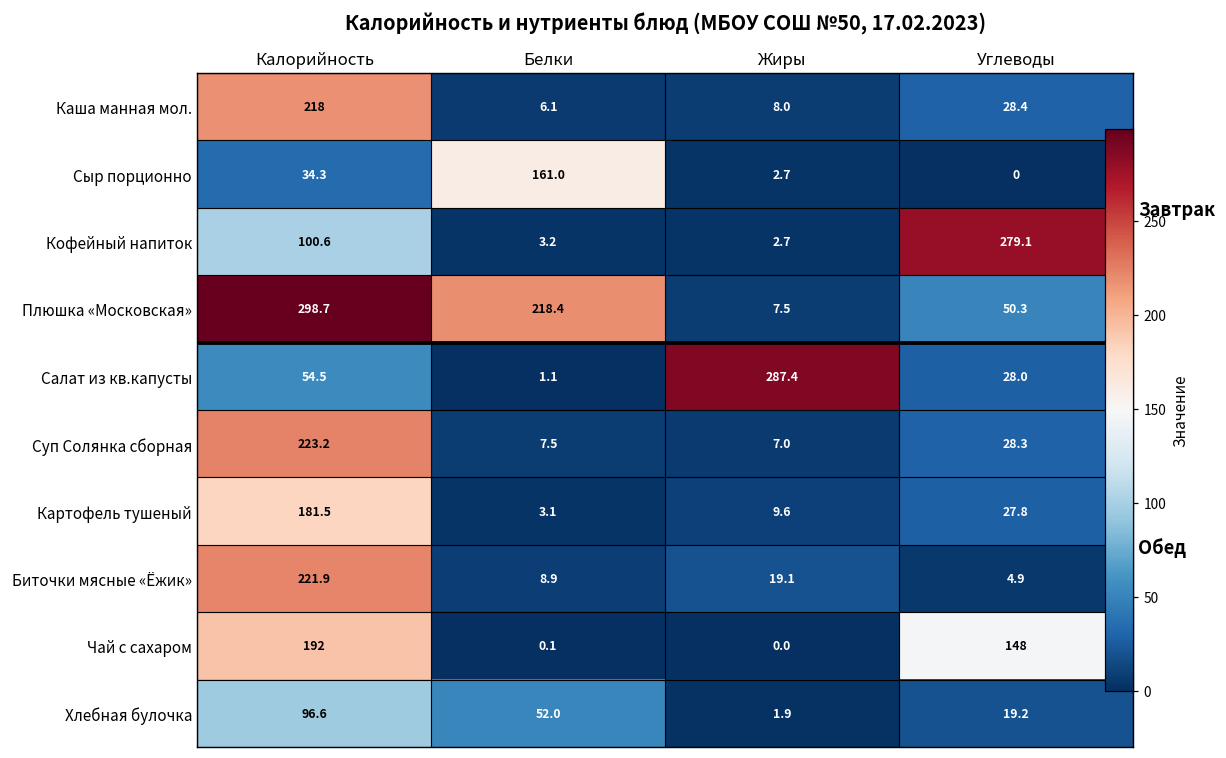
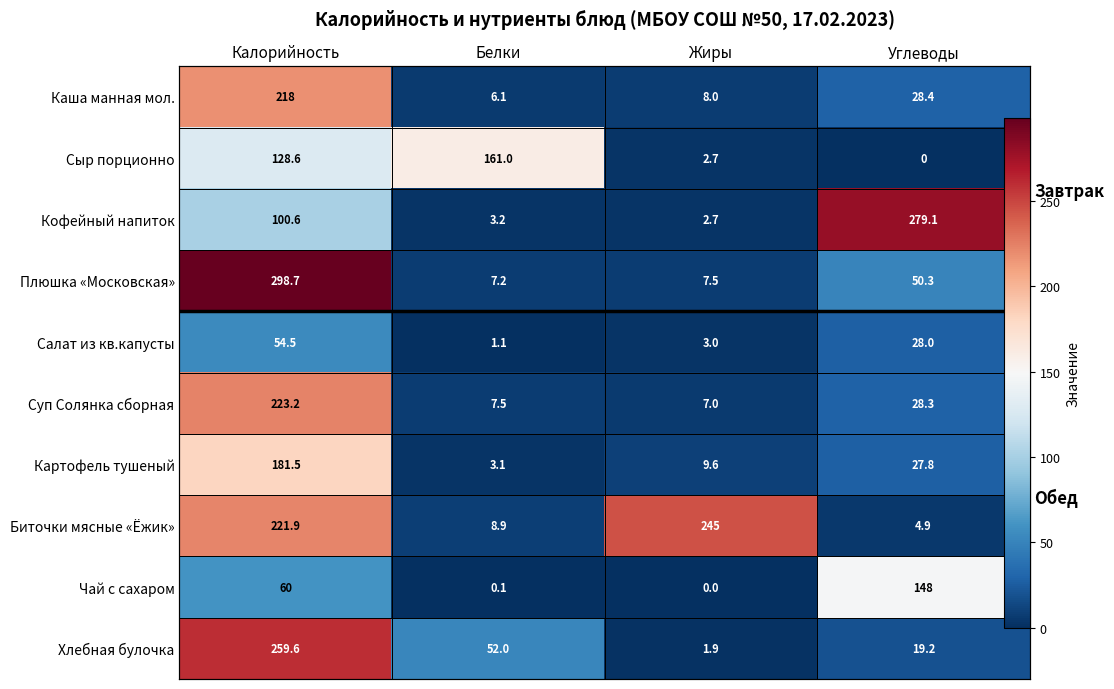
Сыр порционно, Калорийность: 34.3 -> 128.6
Плюшка «Московская», Белки: 218.4 -> 7.2
Салат из кв.капусты, Жиры: 287.4 -> 3.0
Биточки мясные «Ёжик», Жиры: 19.1 -> 245
Чай с сахаром, Калорийность: 192 -> 60
Хлебная булочка, Калорийность: 96.6 -> 259.6
